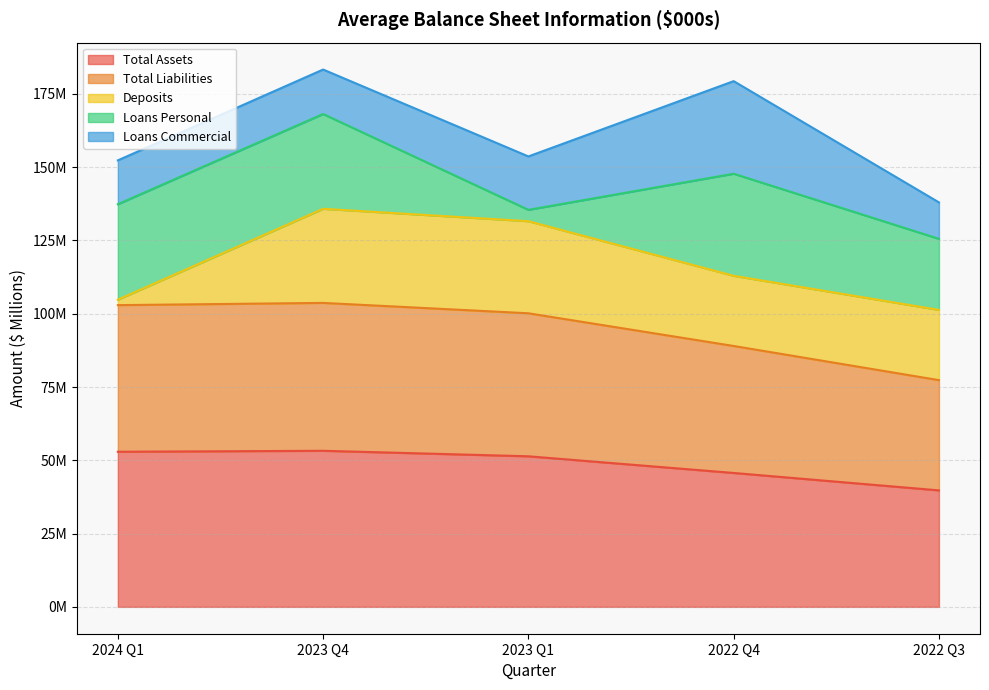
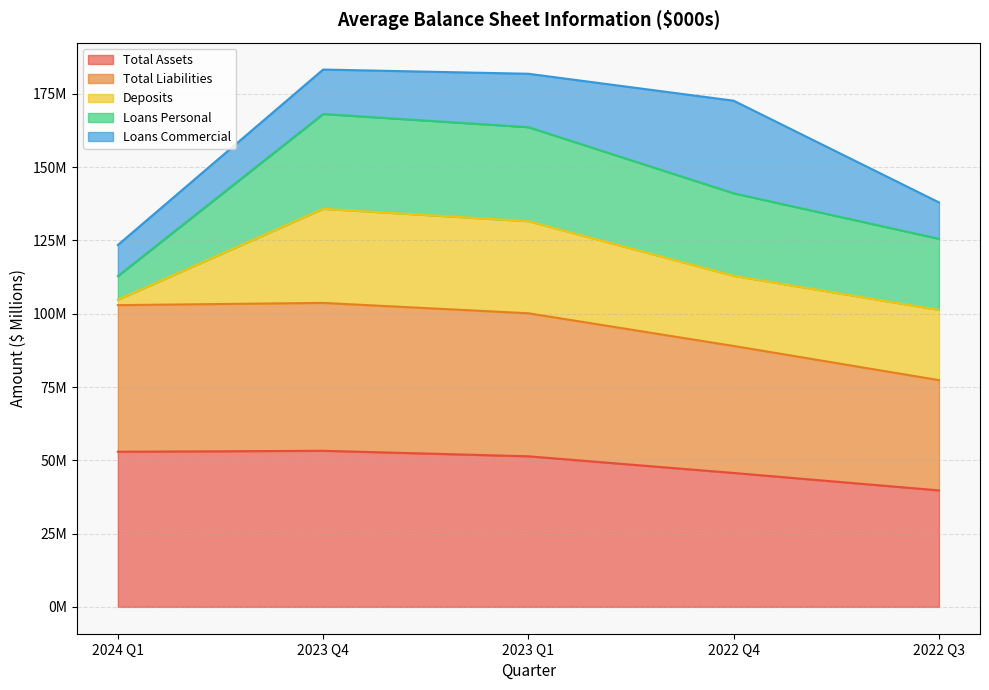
Loans Personal, 2024 Q1: 33000000 -> 8000000
Loans Commercial, 2024 Q1: 15000000 -> 11000000
Loans Personal, 2023 Q1: 4000000 -> 32000000
Loans Personal, 2022 Q4: 35000000 -> 28000000
